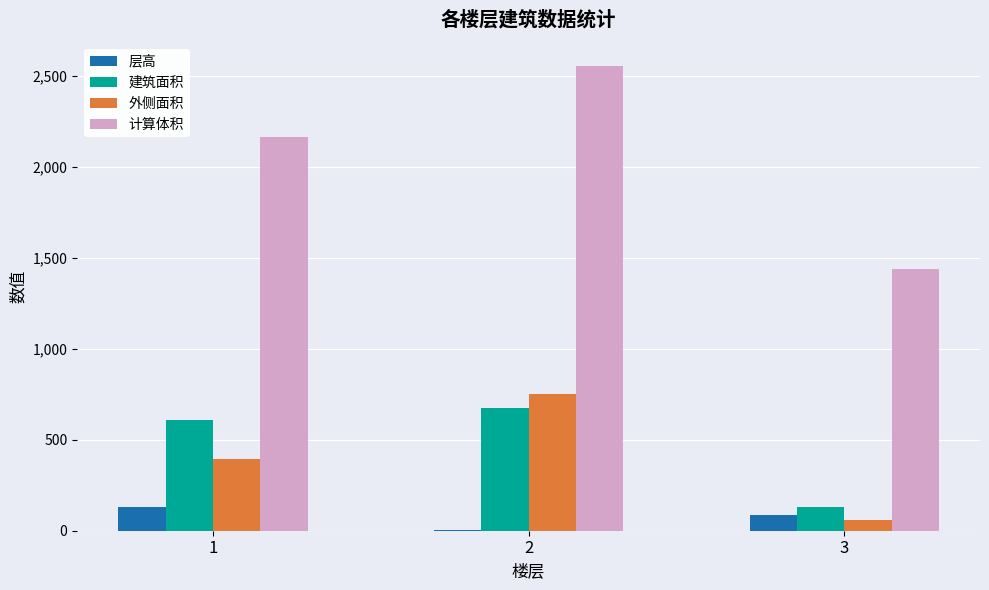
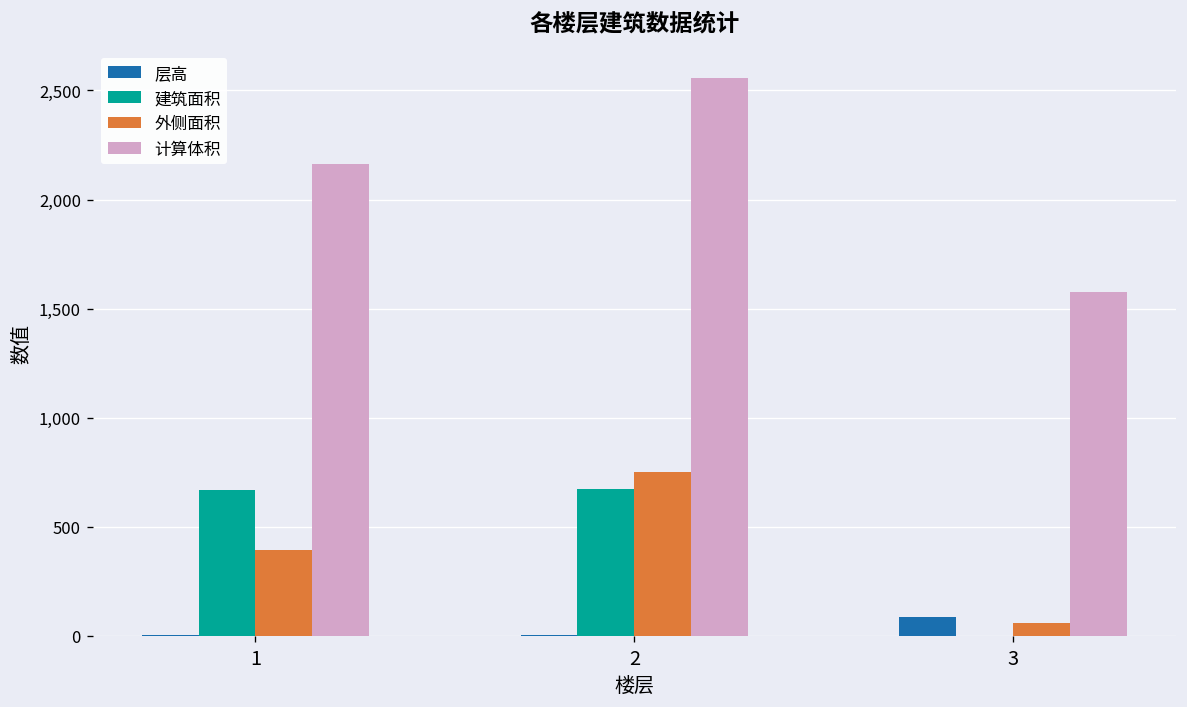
层高, 1: 130 -> 0
建筑面积, 1: 610 -> 670
建筑面积, 3: 130 -> 0
计算体积, 3: 1,440 -> 1,580
